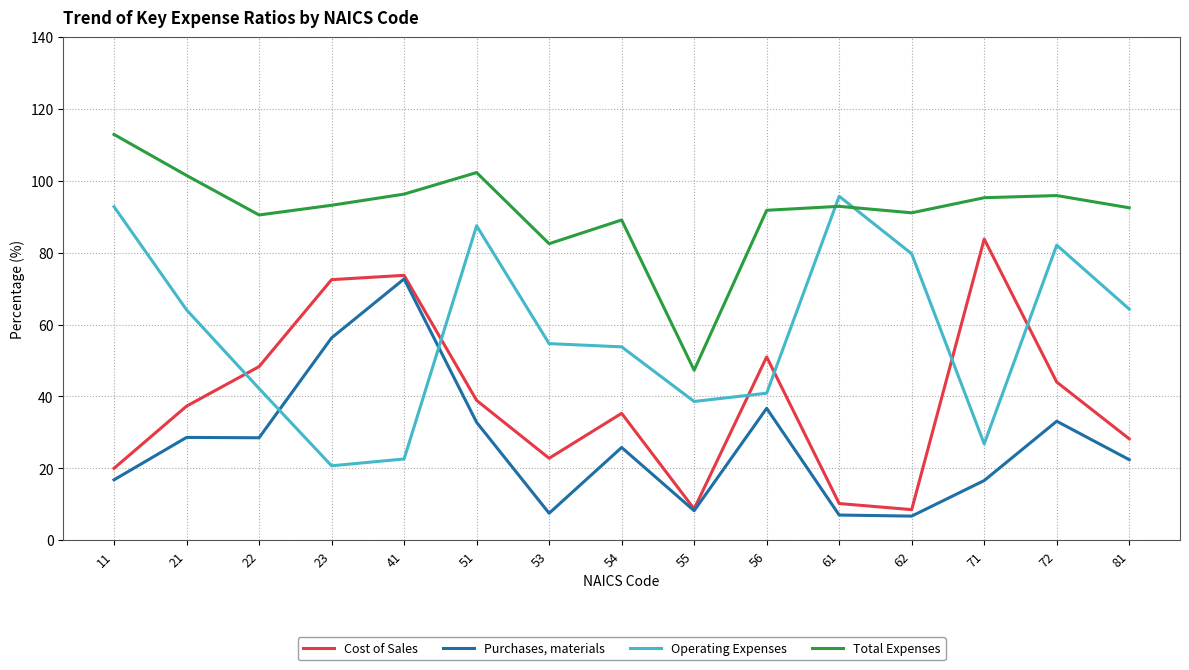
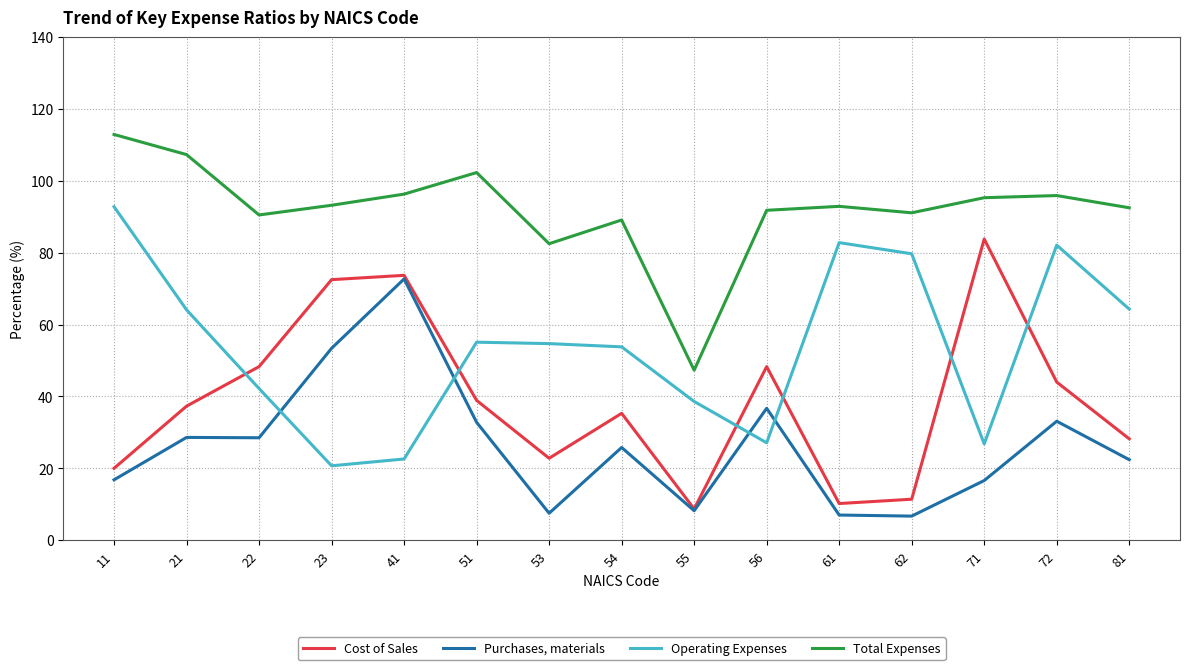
Total Expenses, 21: 102 -> 107
Purchases, materials, 23: 56 -> 53
Operating Expenses, 51: 88 -> 55
Cost of Sales, 56: 51 -> 48
Operating Expenses, 56: 41 -> 27
Operating Expenses, 61: 96 -> 83
Cost of Sales, 62: 9 -> 11
